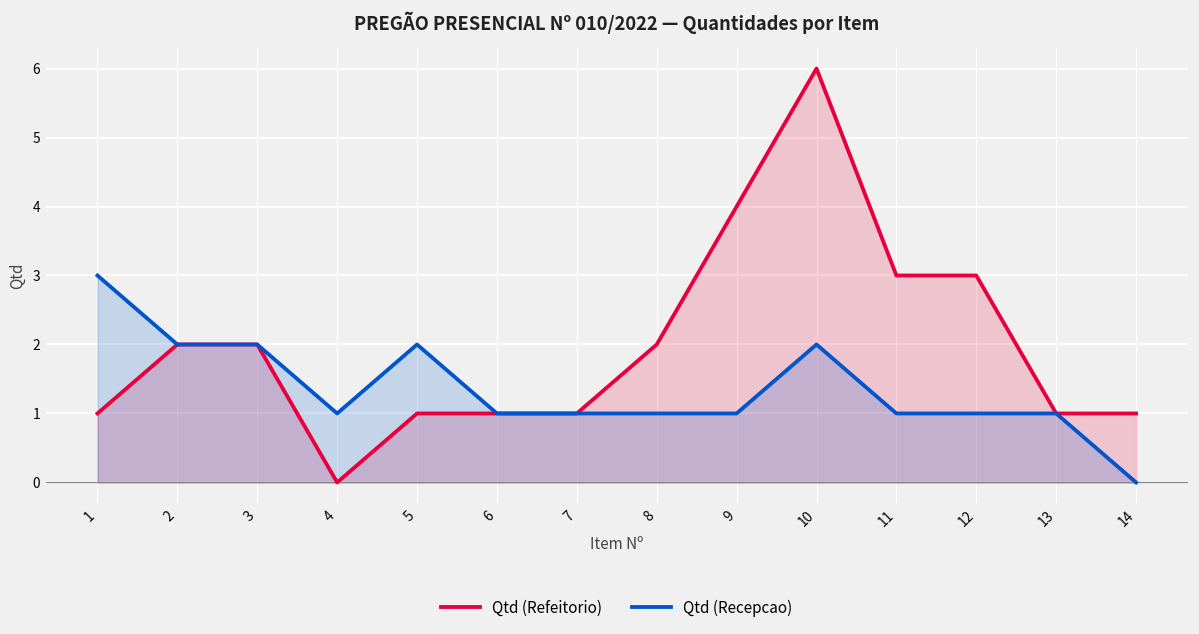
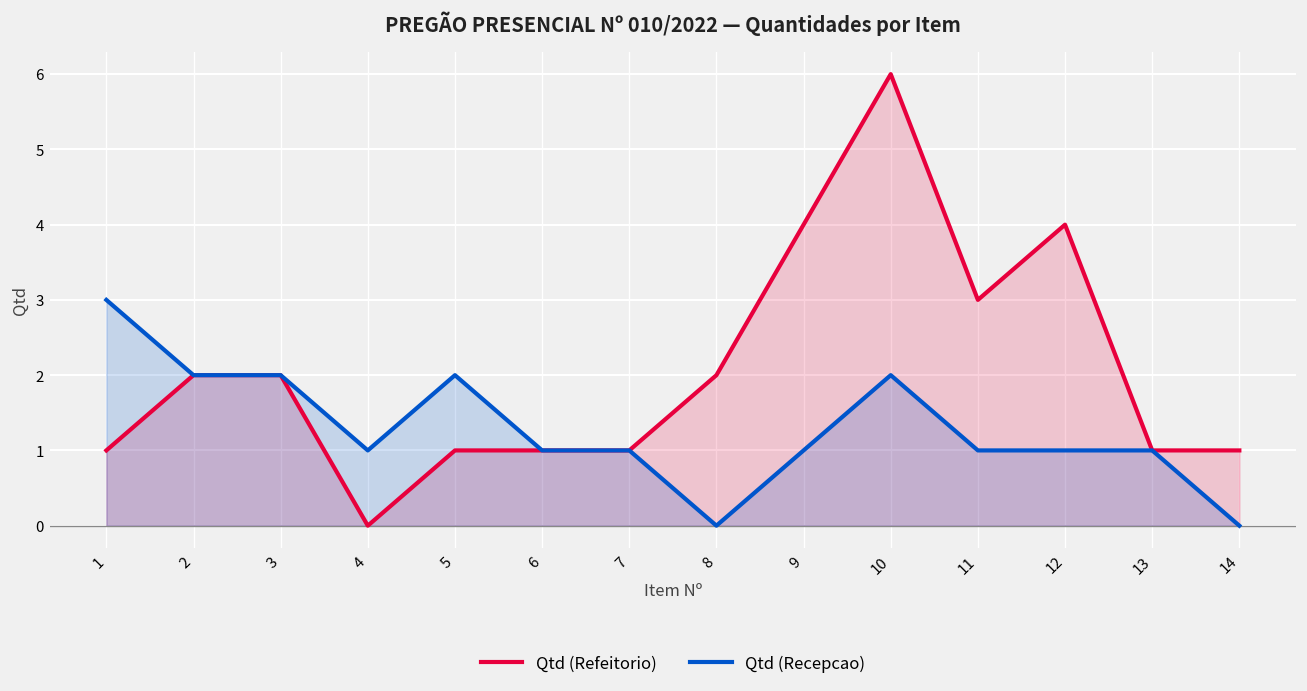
Qtd (Recepcao), 8: 1 -> 0
Qtd (Refeitorio), 12: 3 -> 4
